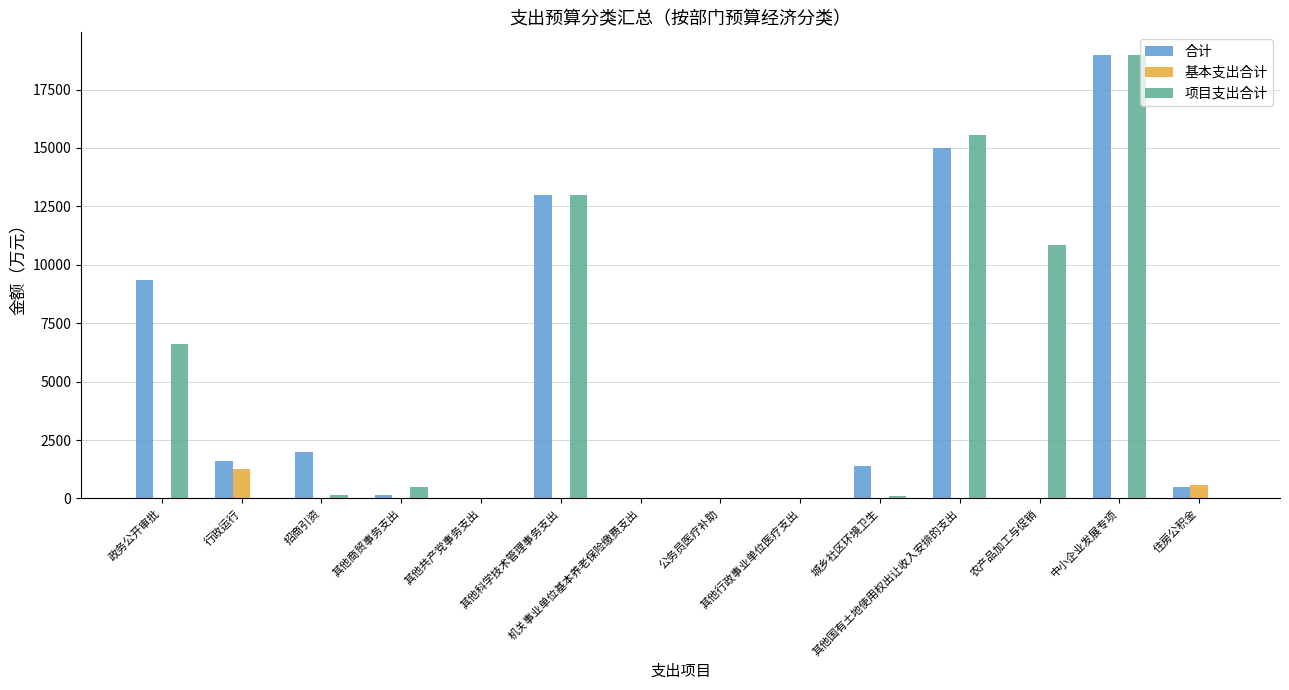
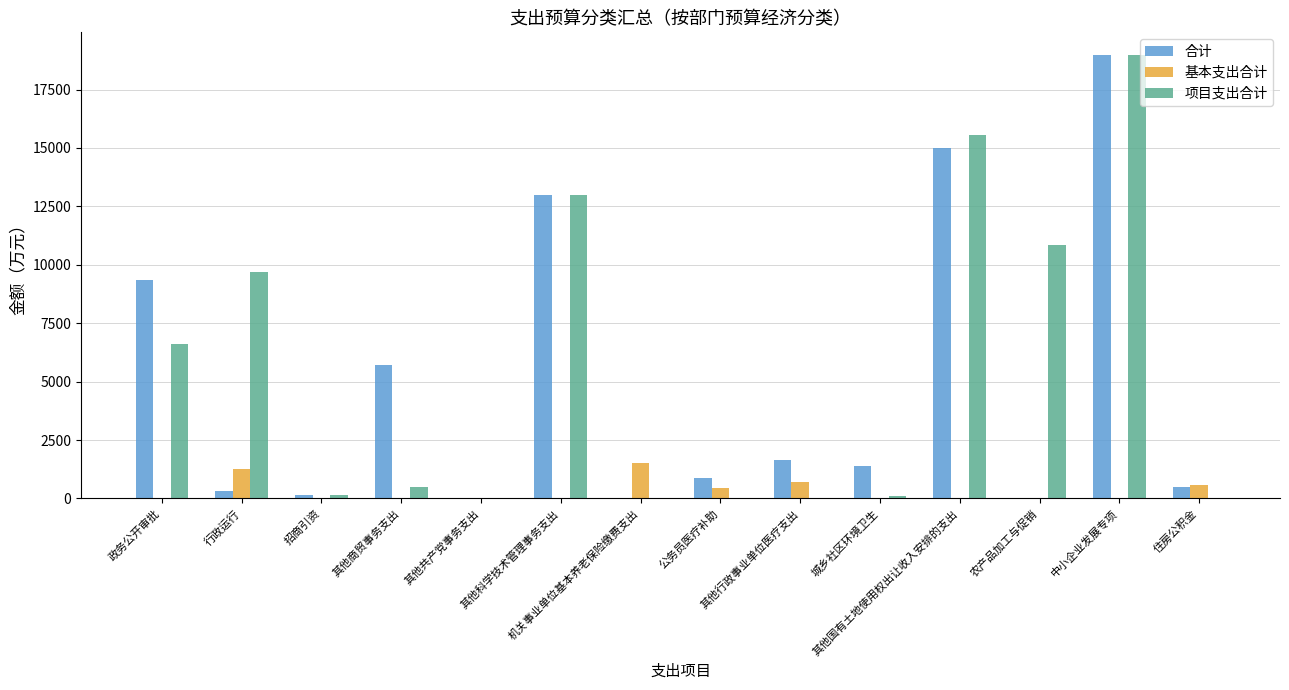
合计, 行政运行: 1600 -> 300
项目支出合计, 行政运行: 0 -> 9700
合计, 招商引资: 2000 -> 200
合计, 其他商贸事务支出: 200 -> 5700
基本支出合计, 机关事业单位基本养老保险缴费支出: 0 -> 1500
合计, 公务员医疗补助: 0 -> 900
基本支出合计, 公务员医疗补助: 0 -> 400
合计, 其他行政事业单位医疗支出: 0 -> 1700
基本支出合计, 其他行政事业单位医疗支出: 0 -> 700
